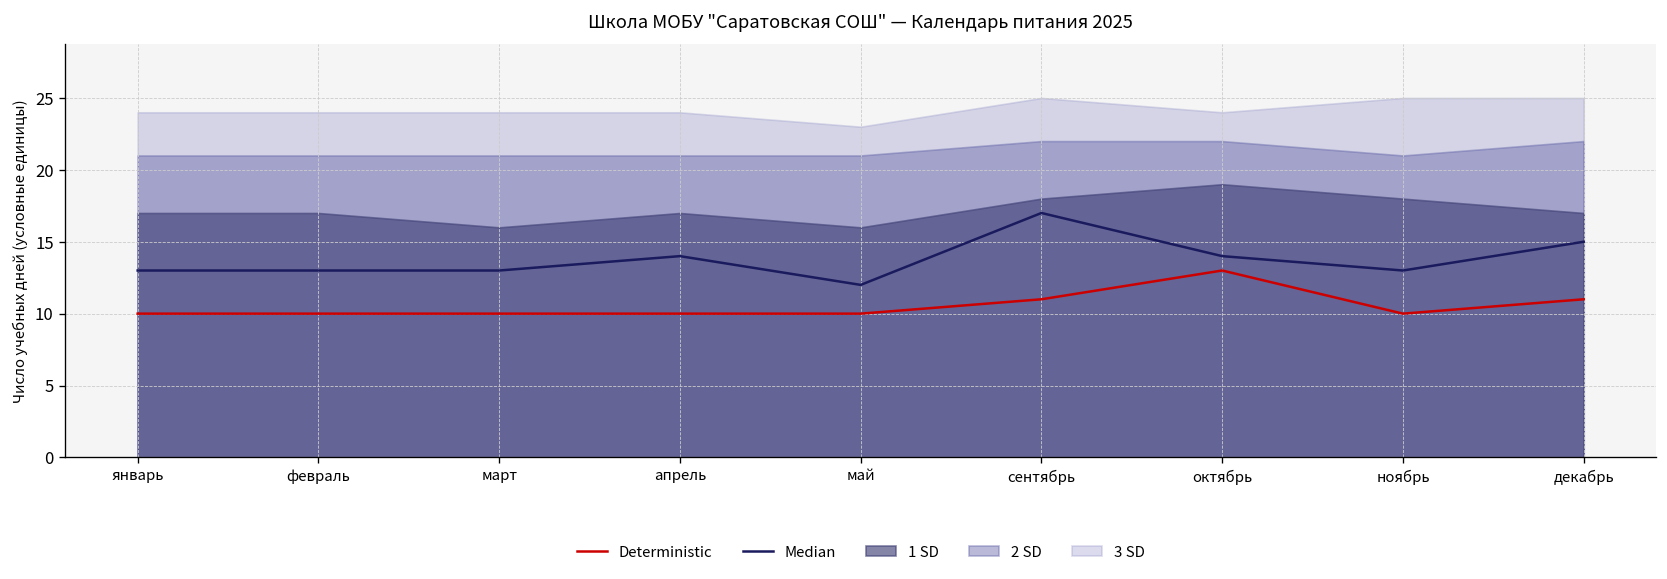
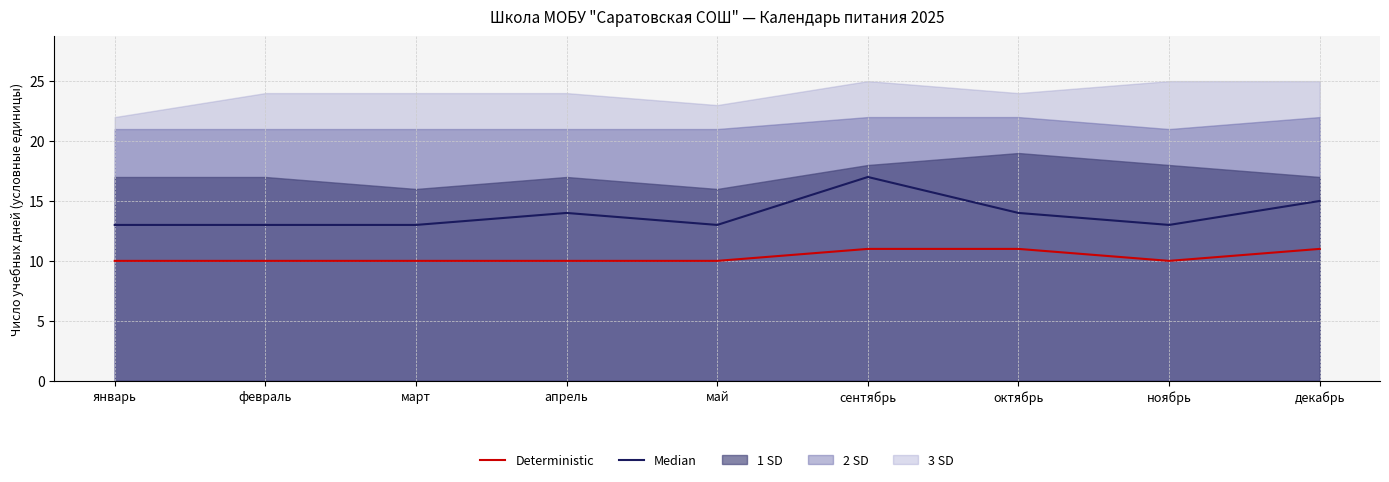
3 SD, январь: 24 -> 22
Median, май: 12 -> 13
Deterministic, октябрь: 13 -> 11
